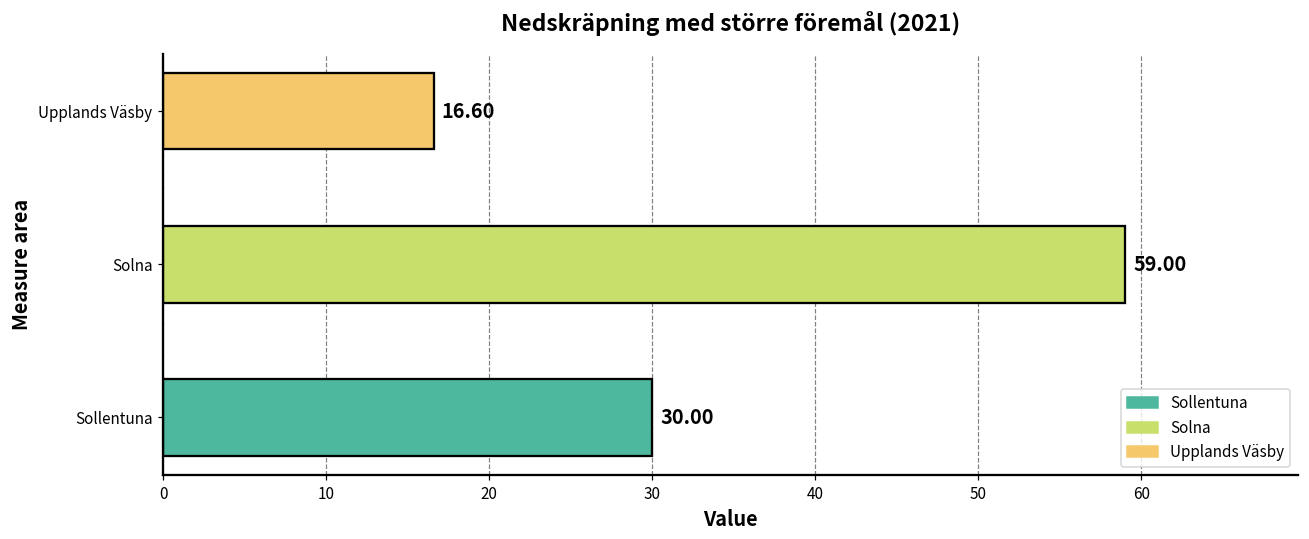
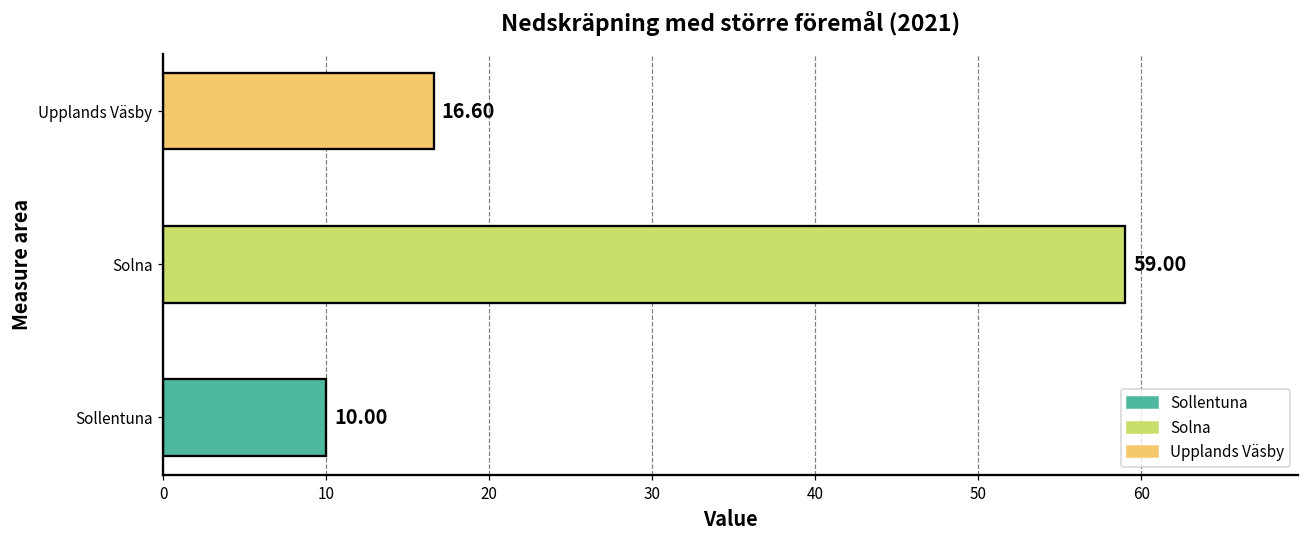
Sollentuna: 30.00 -> 10.00
